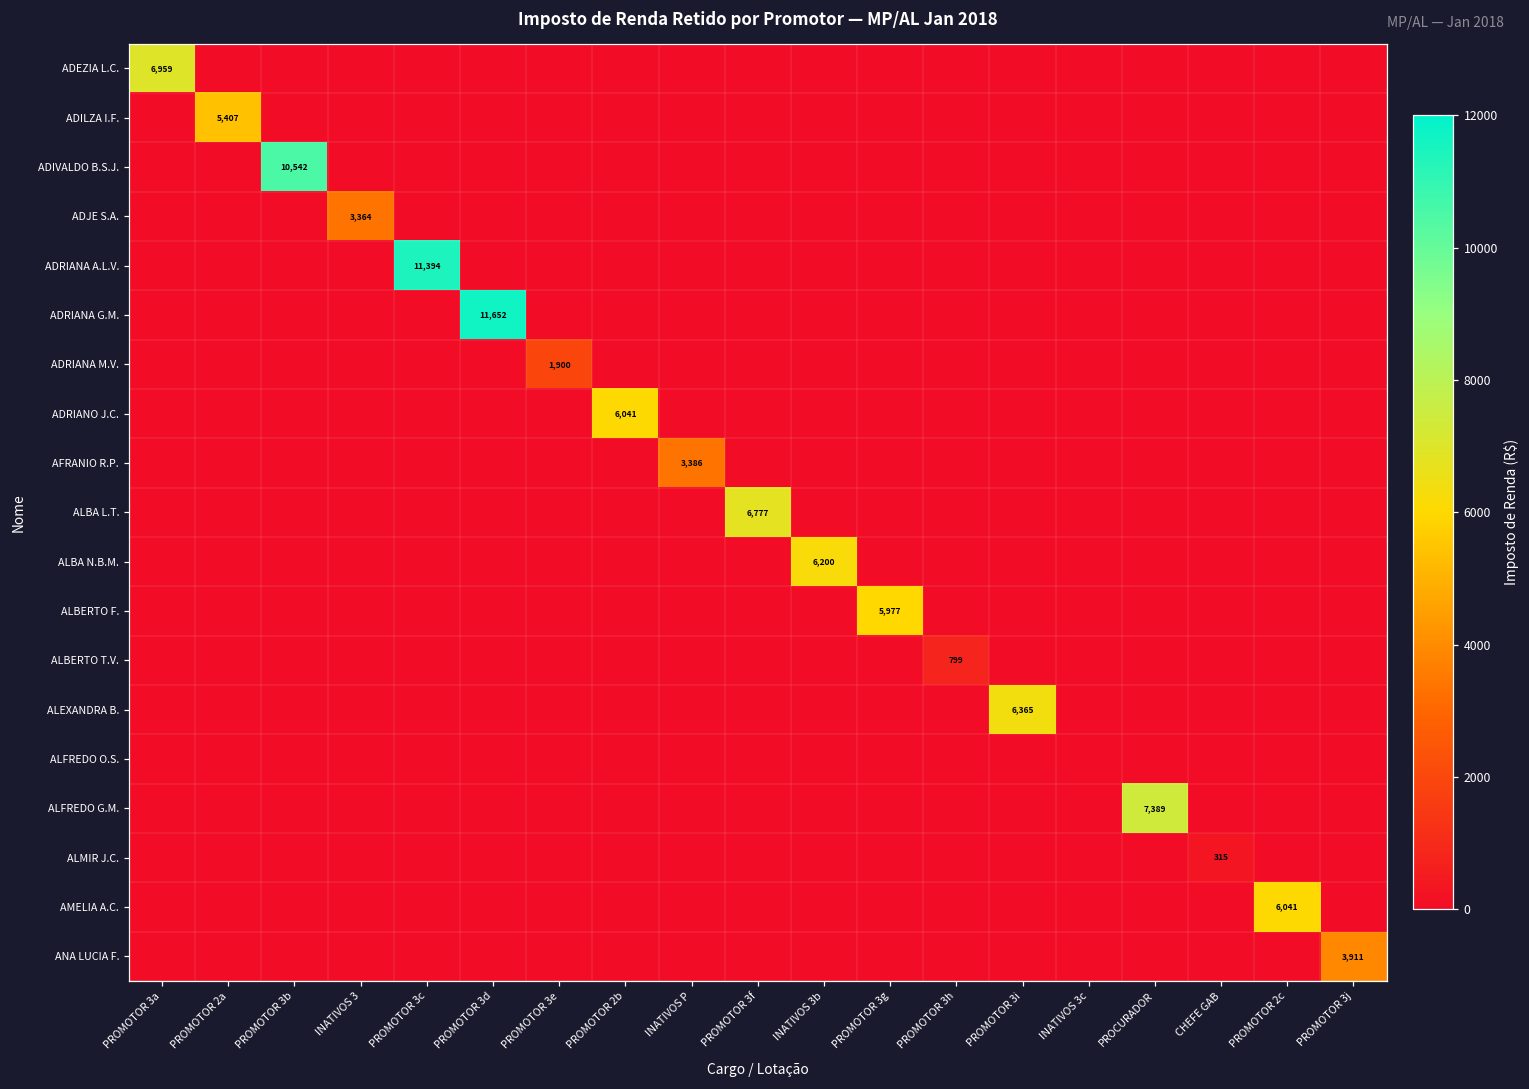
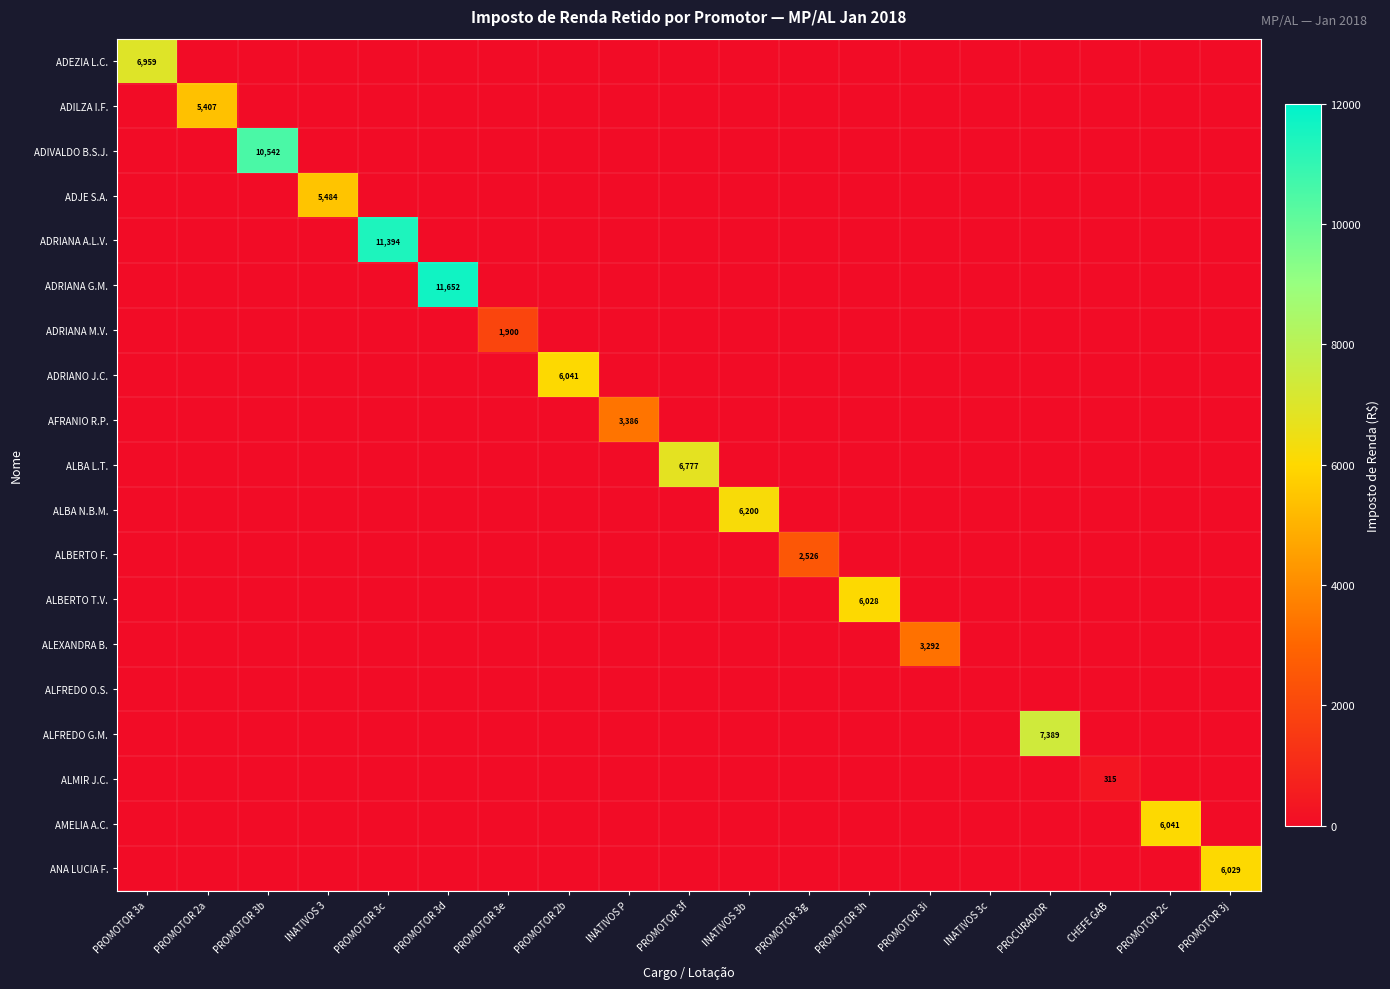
ADJE S.A., INATIVOS 3: 3,364 -> 5,484
ALBERTO F., PROMOTOR 3g: 5,977 -> 2,526
ALBERTO T.V., PROMOTOR 3h: 799 -> 6,028
ALEXANDRA B., PROMOTOR 3i: 6,365 -> 3,292
ANA LUCIA F., PROMOTOR 3j: 3,911 -> 6,029
